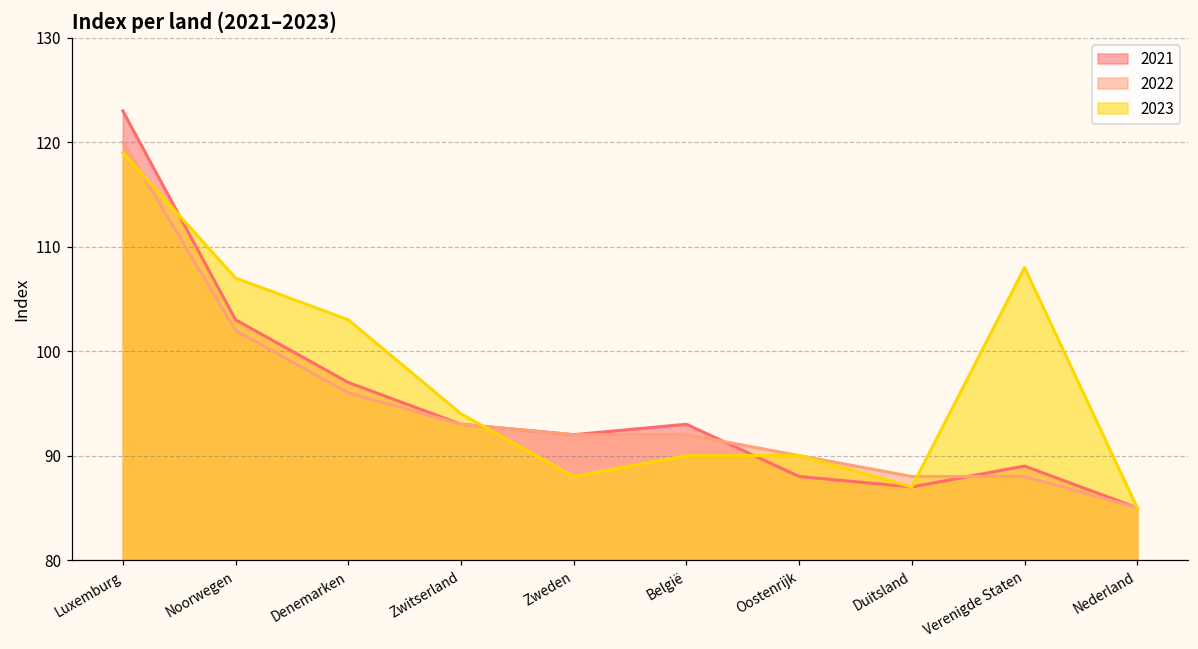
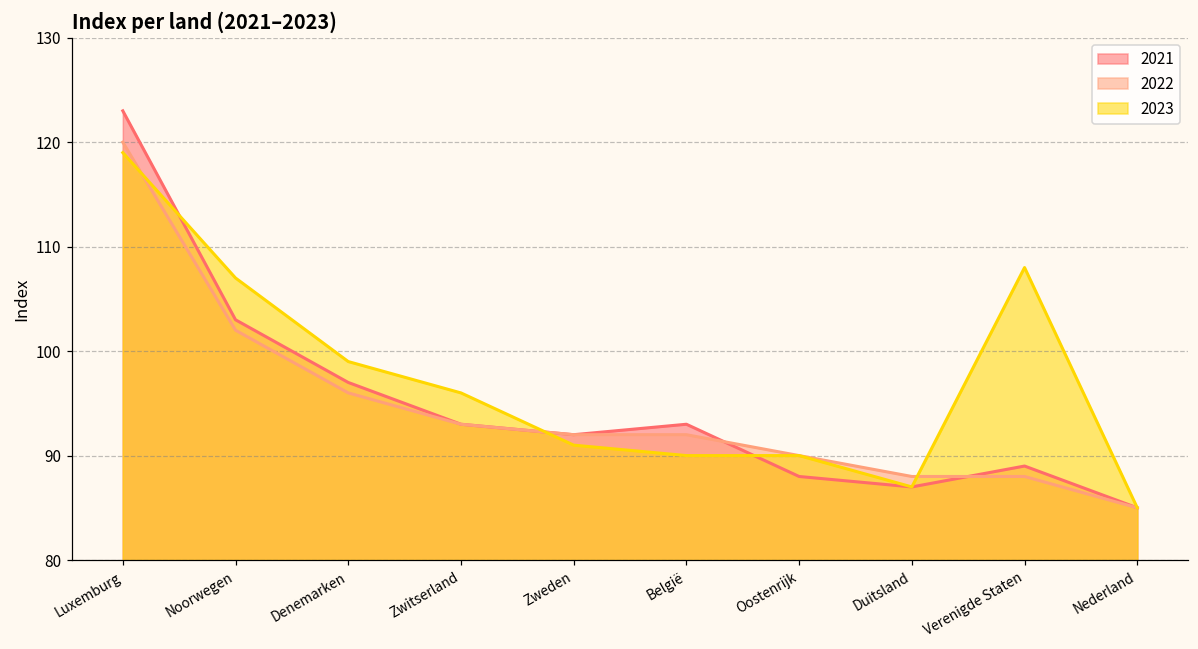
2023, Denemarken: 103 -> 99
2023, Zwitserland: 94 -> 96
2023, Zweden: 88 -> 91
